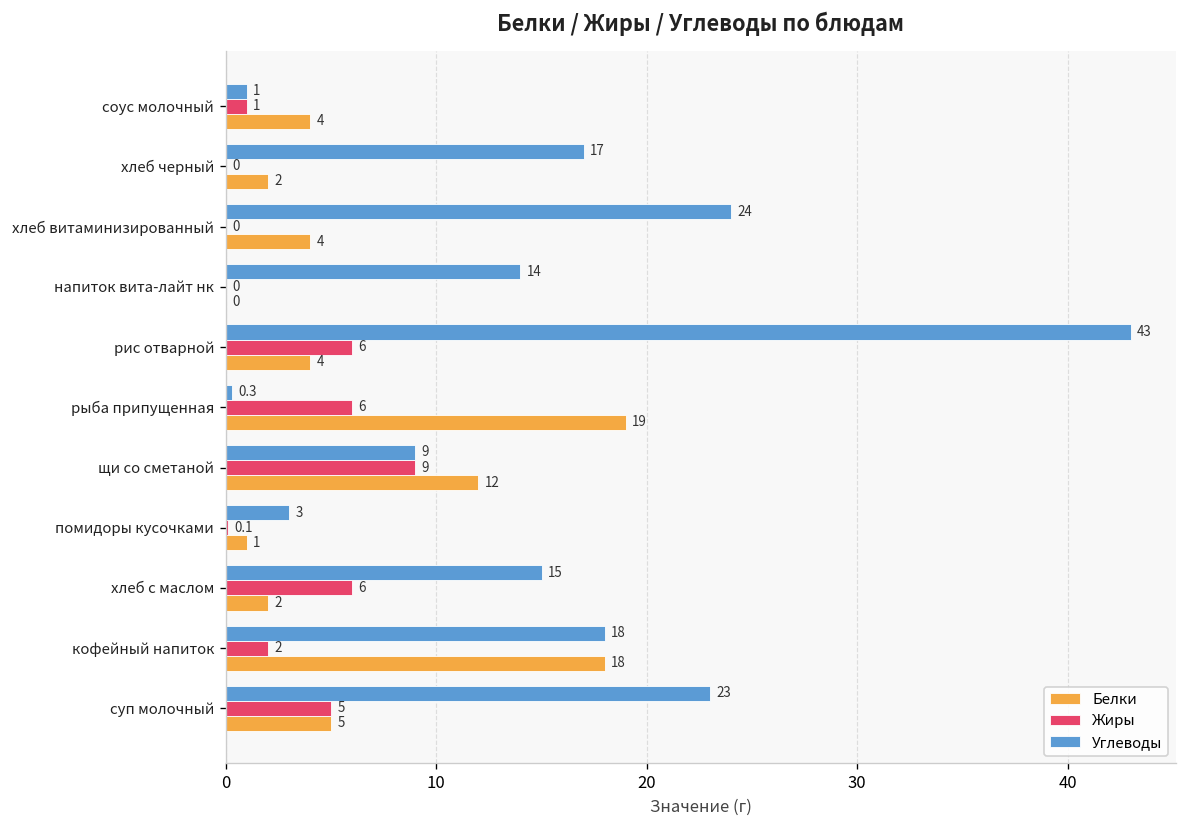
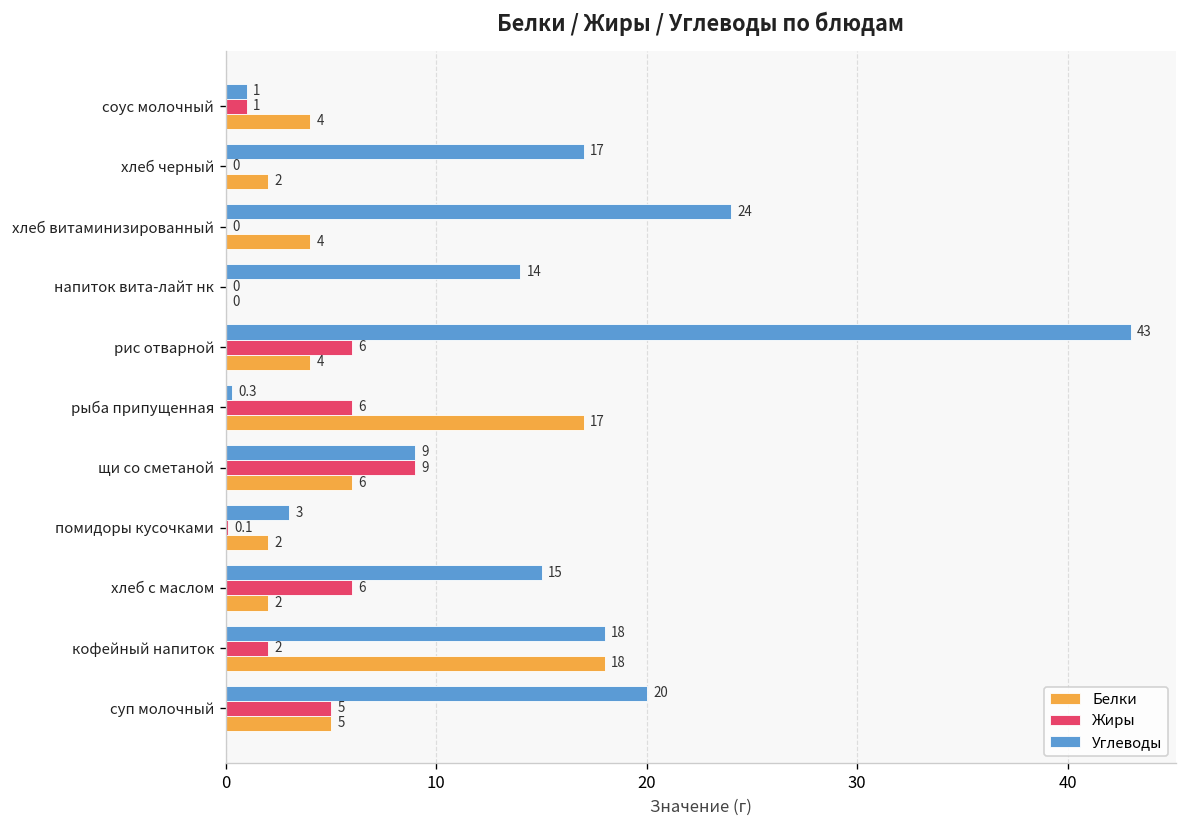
Белки, рыба припущенная: 19 -> 17
Белки, щи со сметаной: 12 -> 6
Белки, помидоры кусочками: 1 -> 2
Углеводы, суп молочный: 23 -> 20
